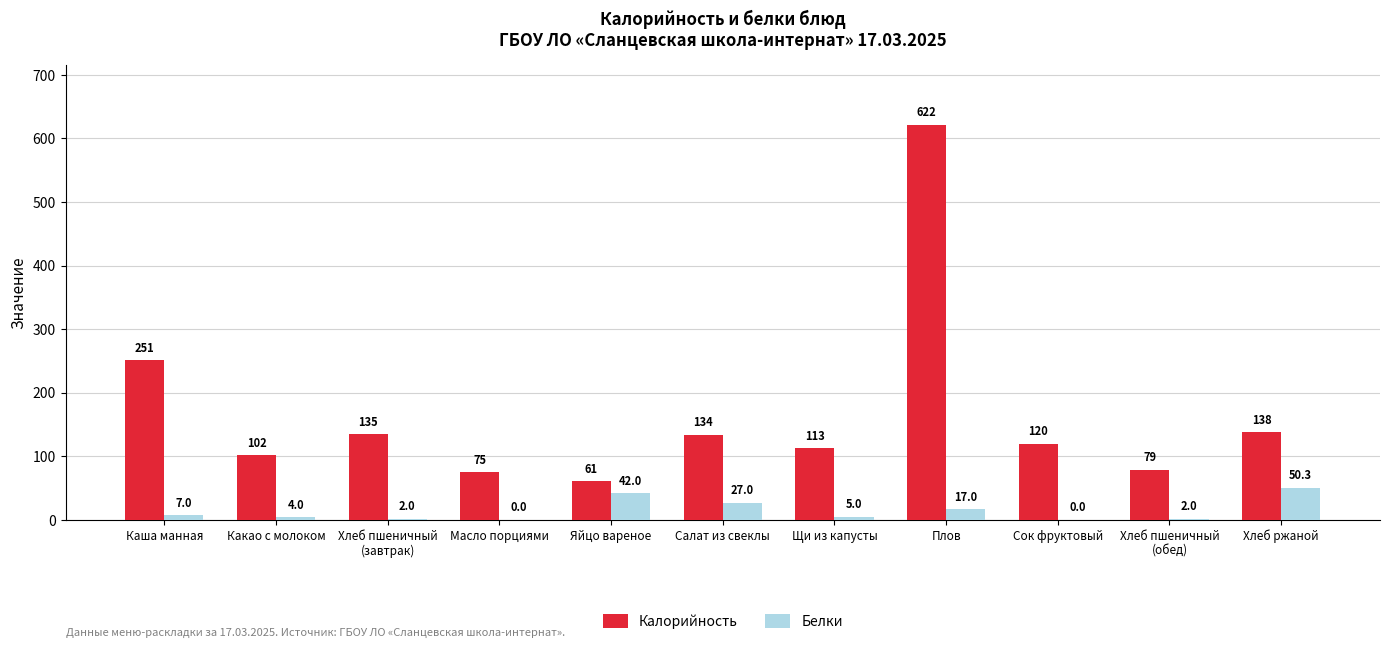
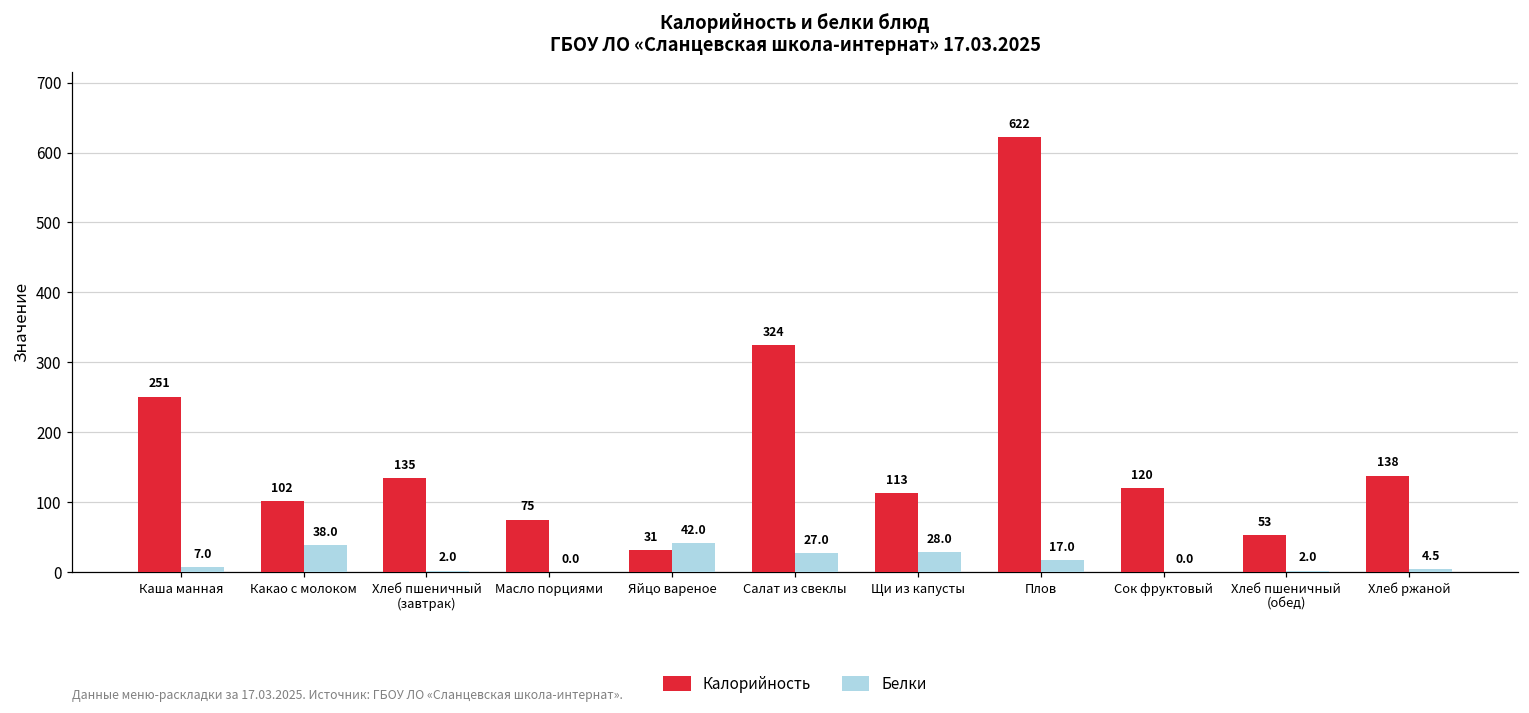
Белки, Какао с молоком: 4.0 -> 38.0
Калорийность, Яйцо вареное: 61 -> 31
Калорийность, Салат из свеклы: 134 -> 324
Белки, Щи из капусты: 5.0 -> 28.0
Калорийность, Хлеб пшеничный (обед): 79 -> 53
Белки, Хлеб ржаной: 50.3 -> 4.5
